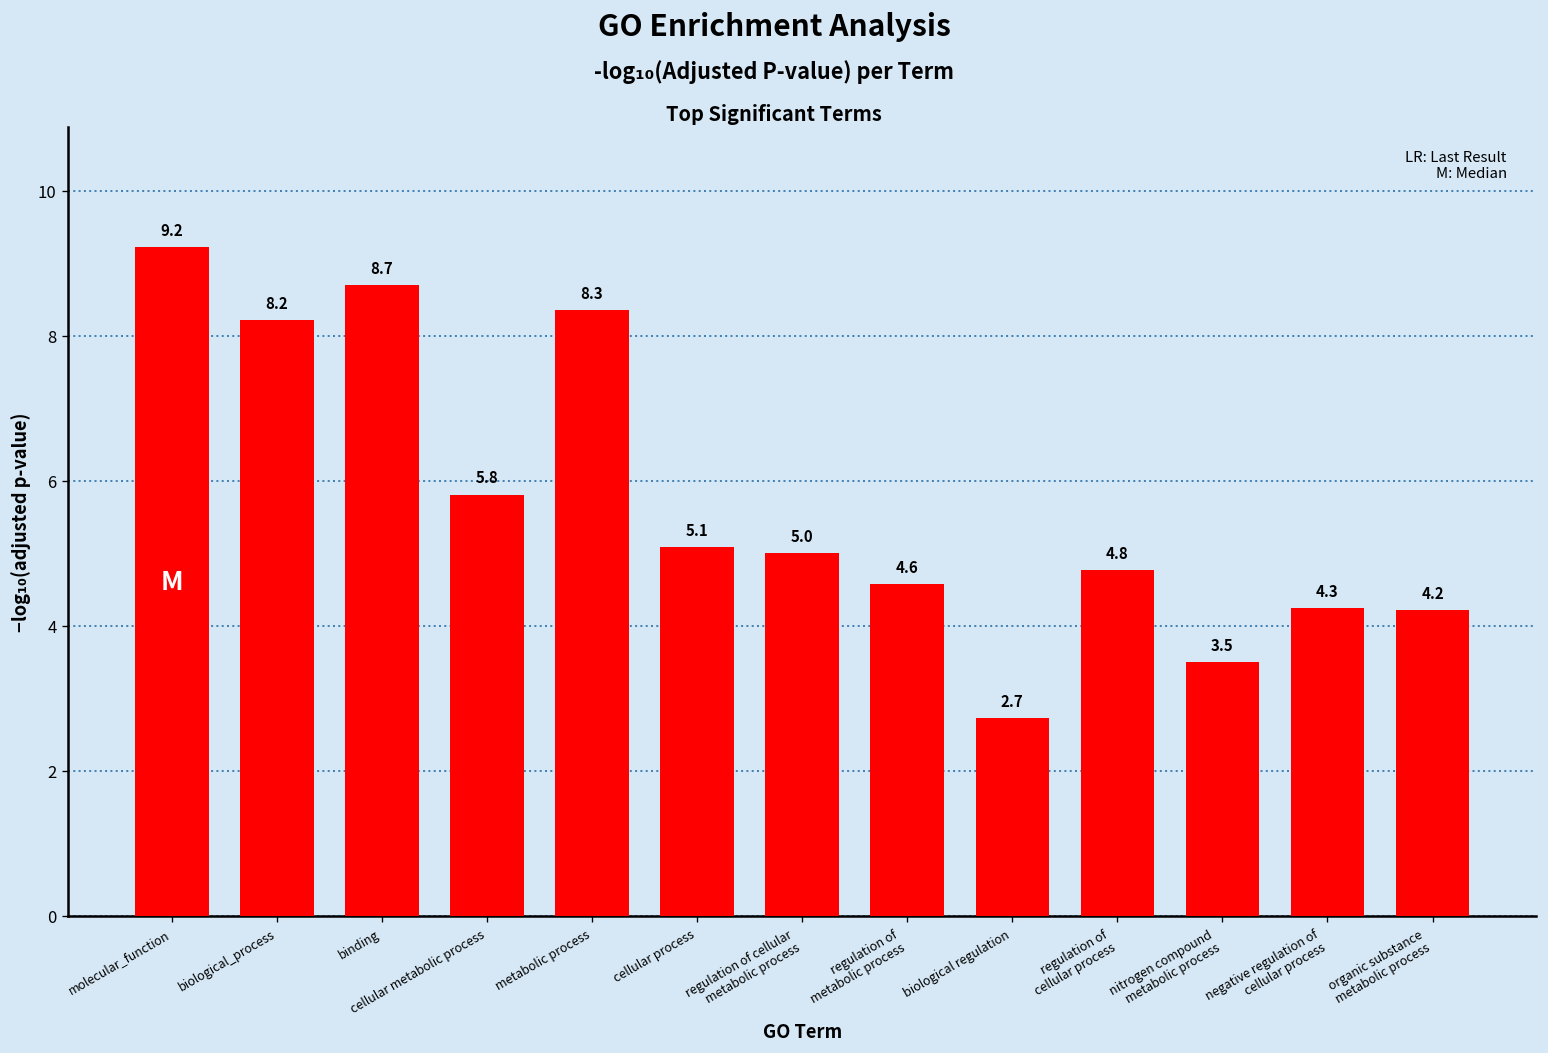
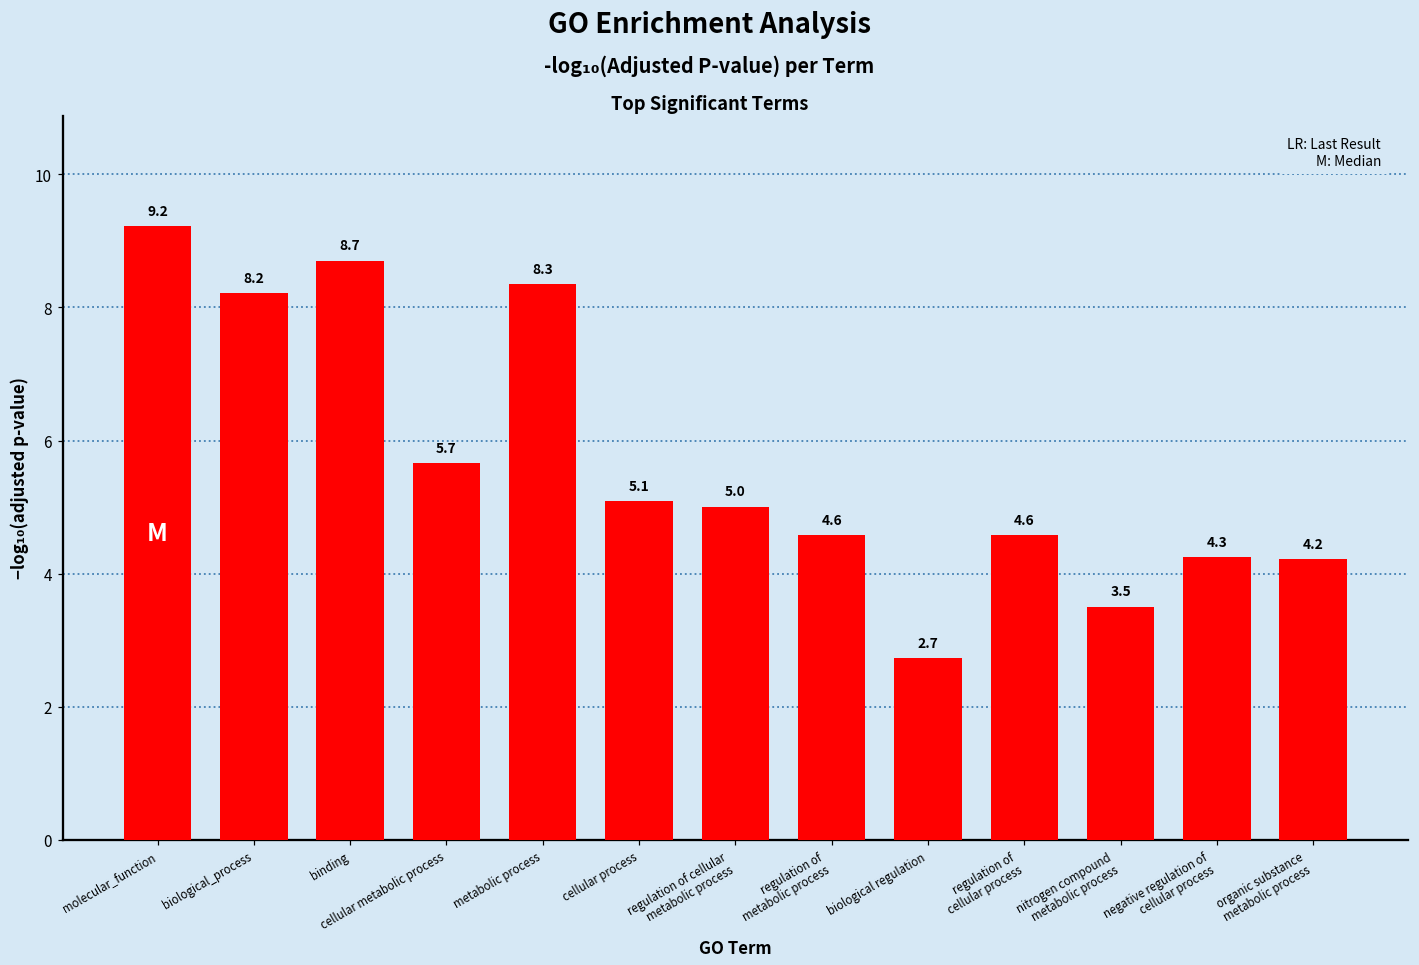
cellular metabolic process: 5.8 -> 5.7
regulation of cellular process: 4.8 -> 4.6
